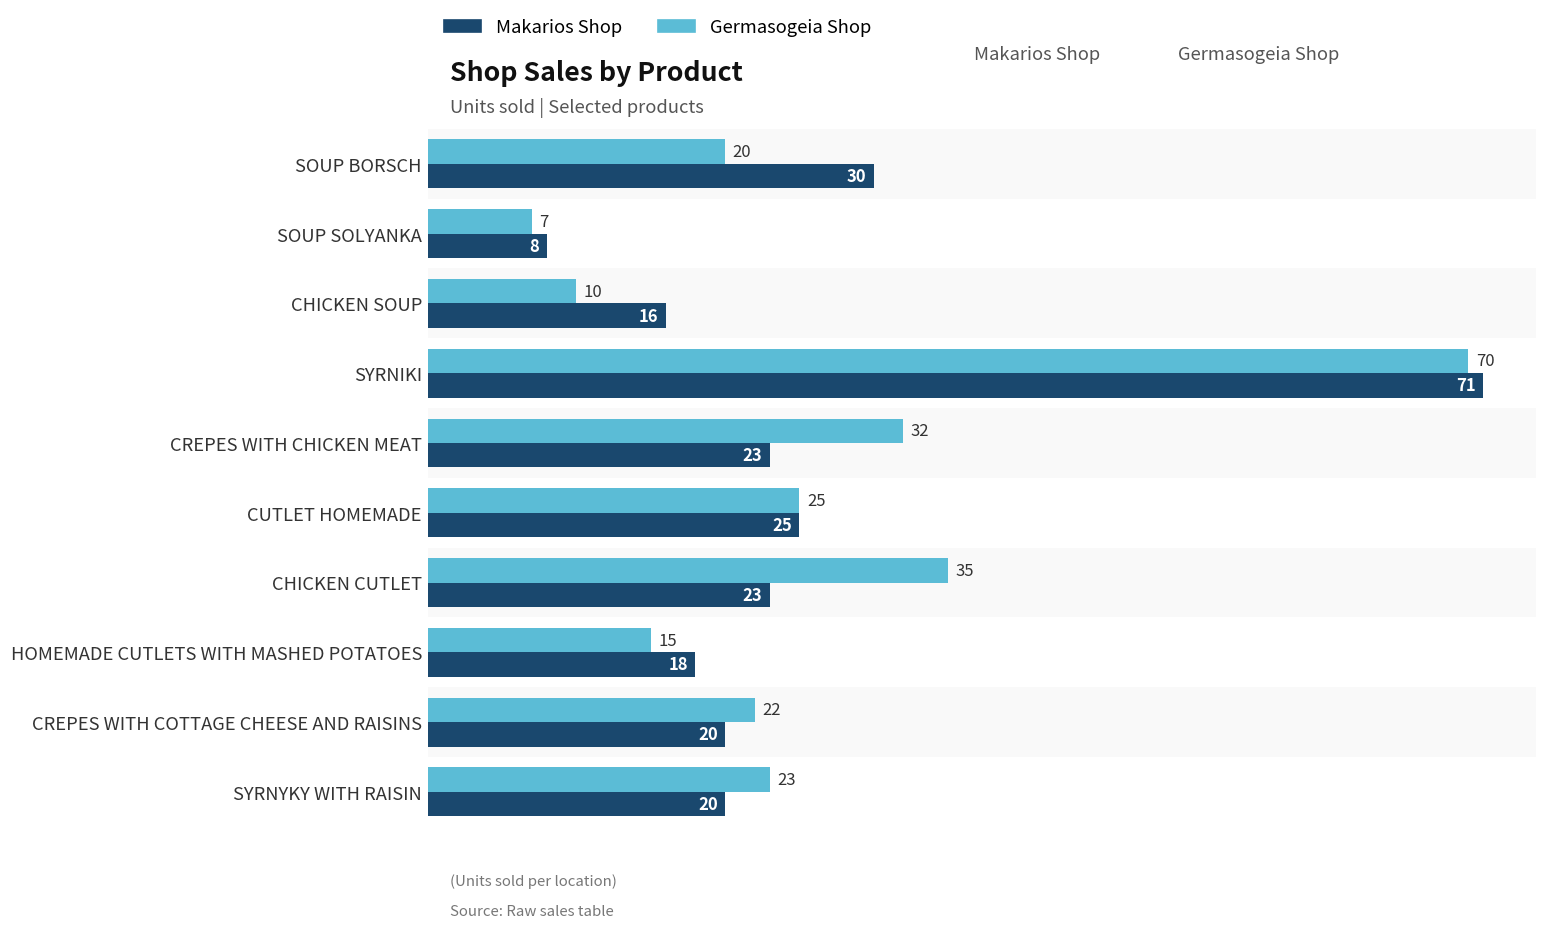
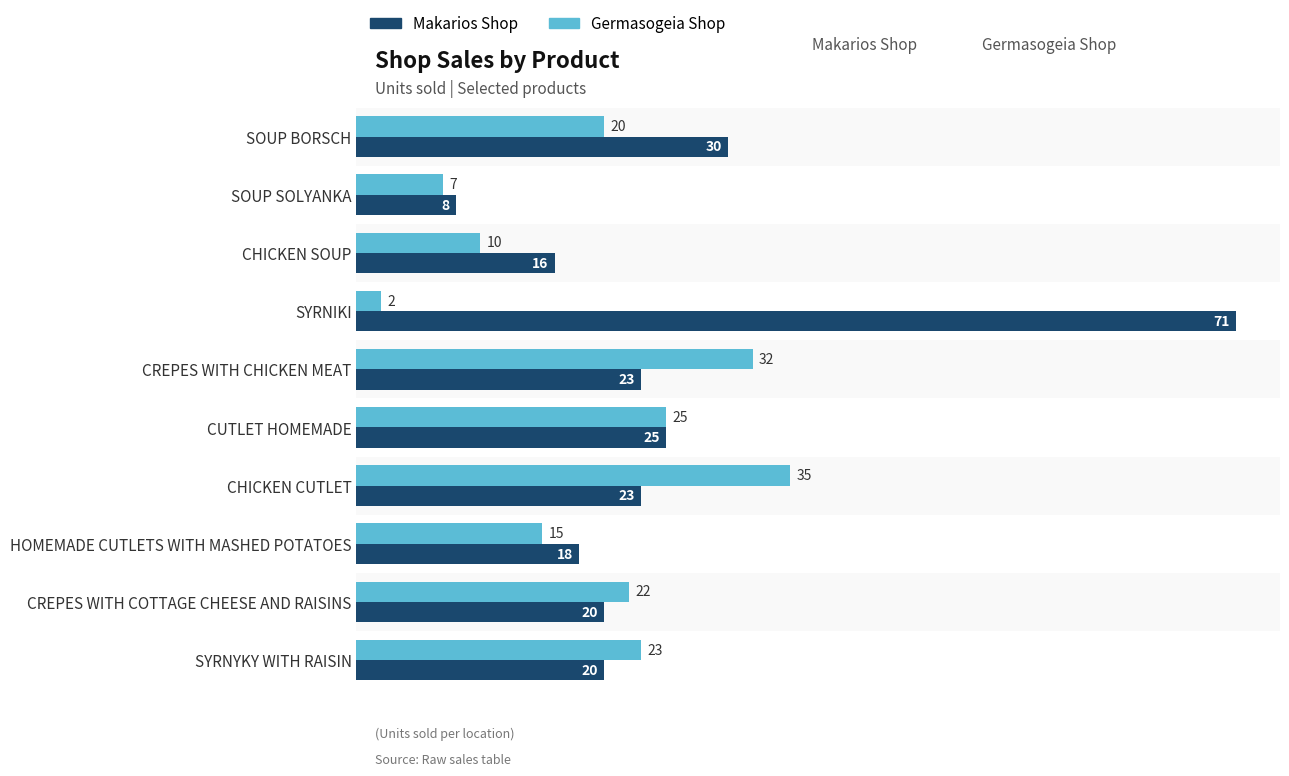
Germasogeia Shop, SYRNIKI: 70 -> 2
